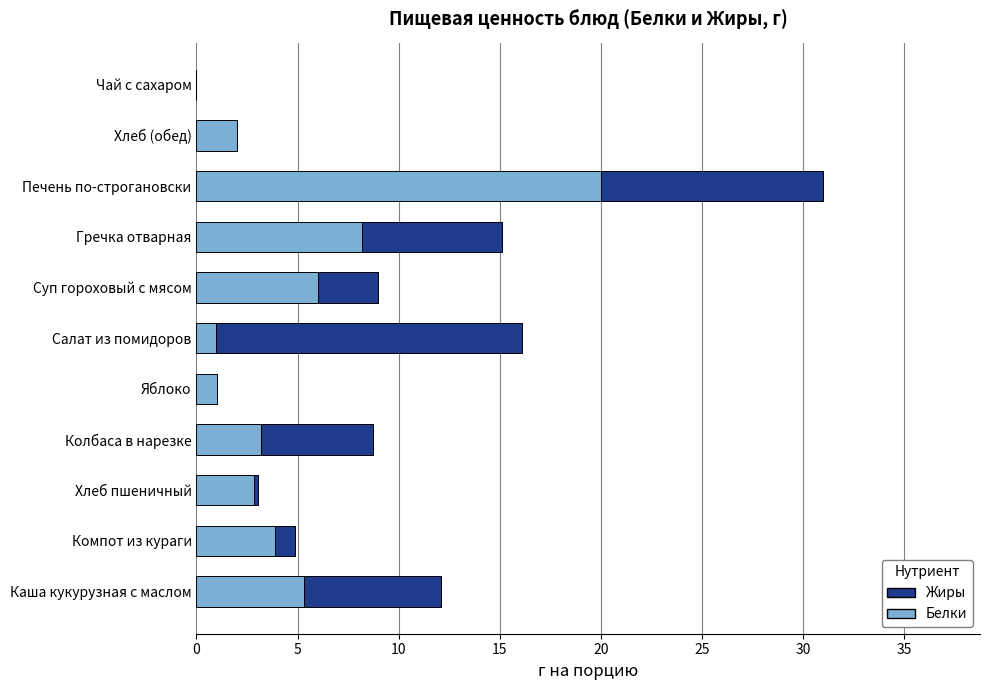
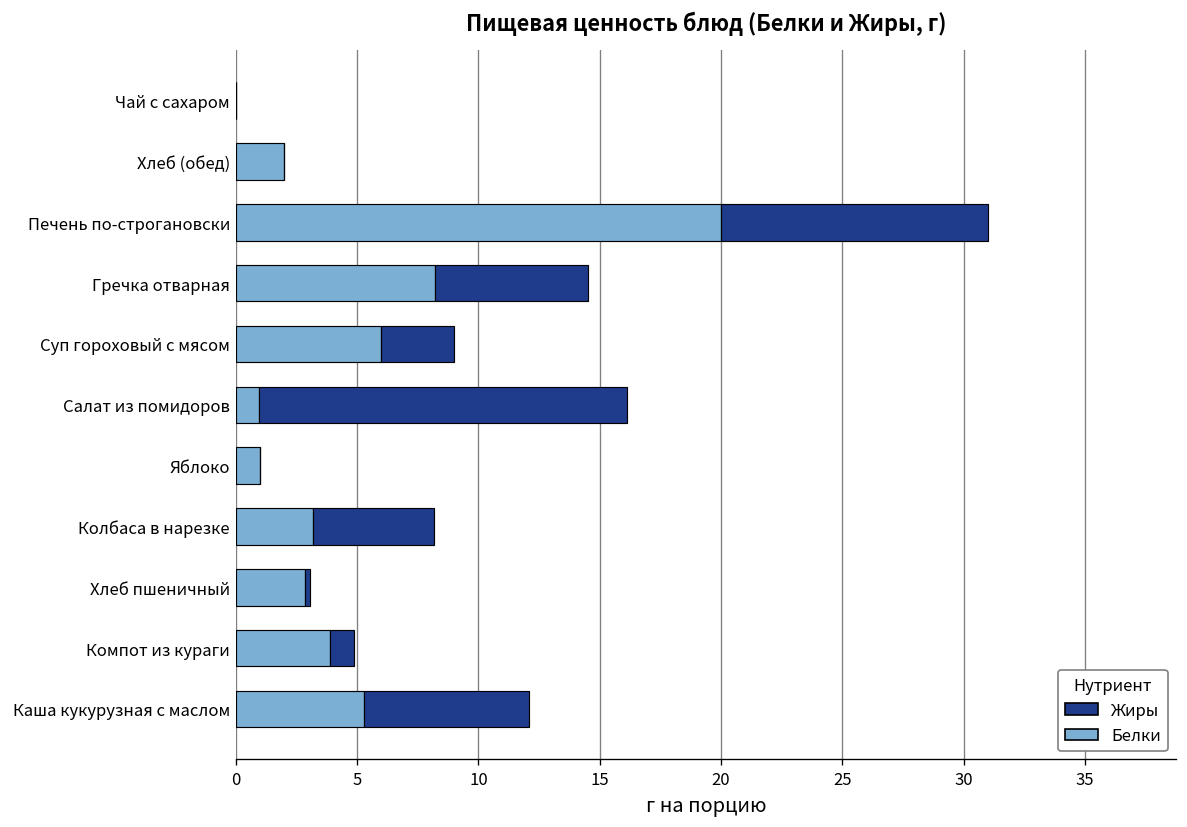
Жиры, Гречка отварная: 6.9 -> 6.3
Жиры, Колбаса в нарезке: 5.6 -> 5.0
